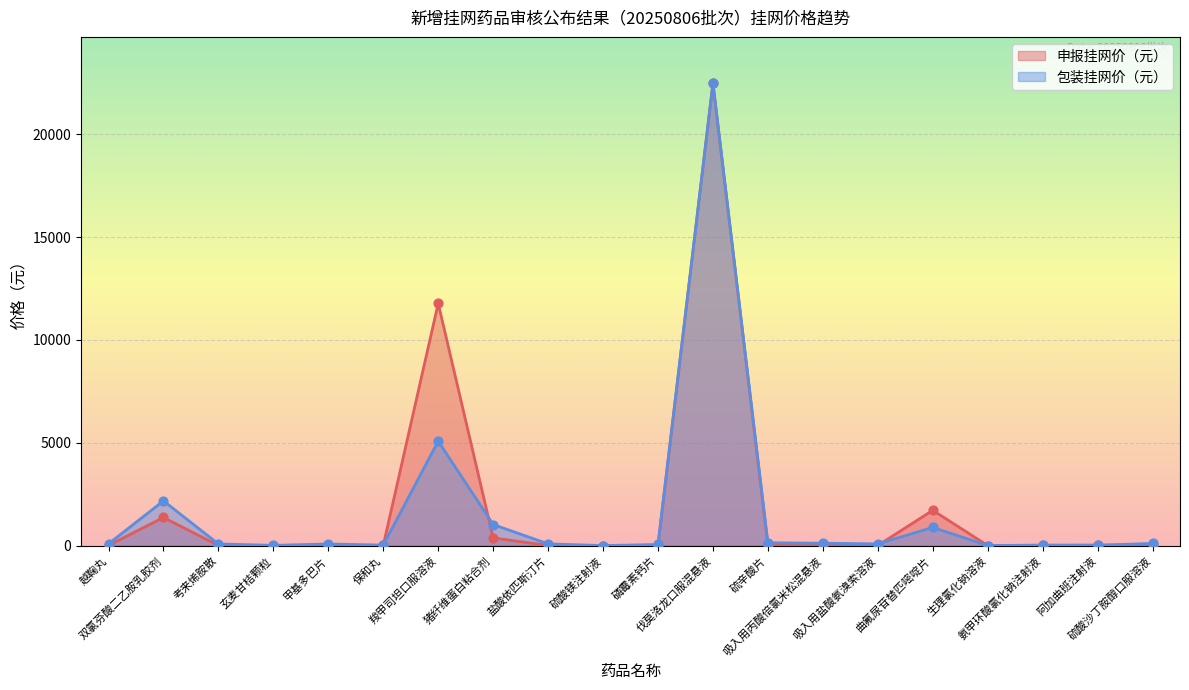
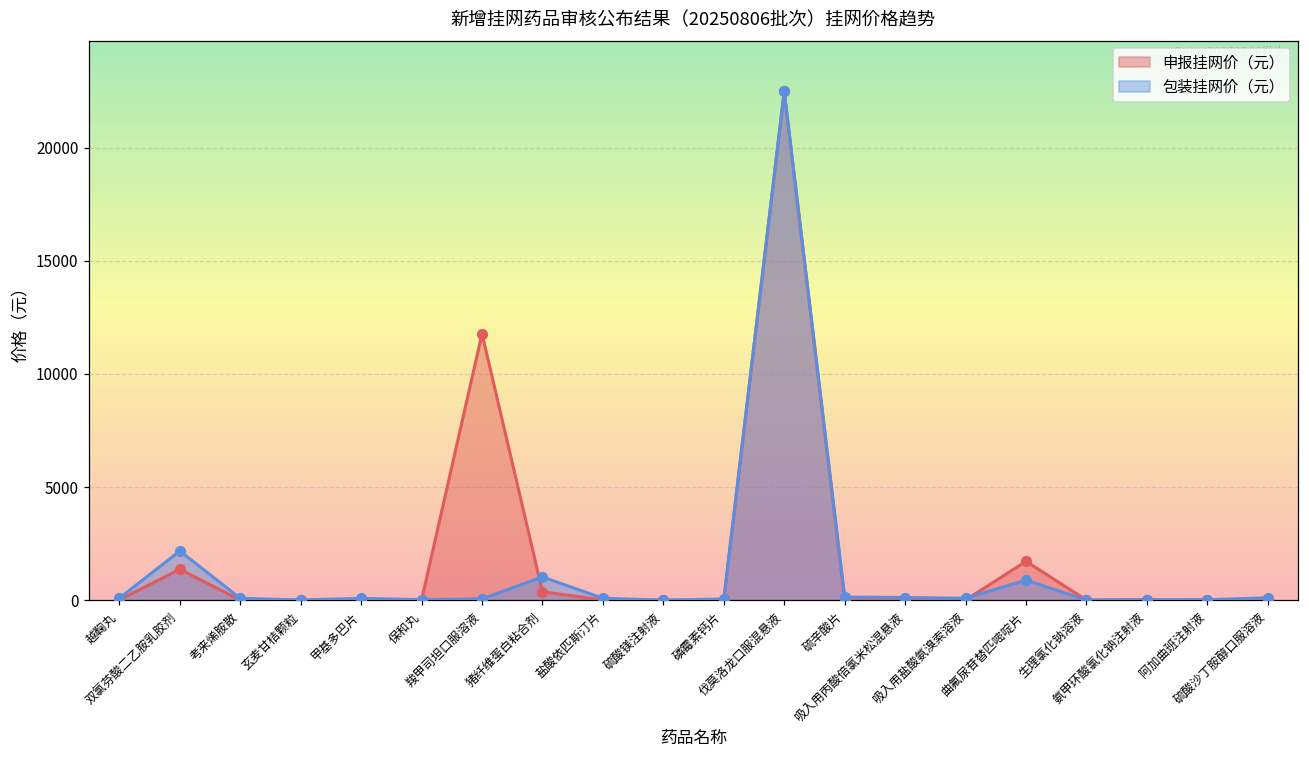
包装挂网价（元）, 羧甲司坦口服溶液: 5100 -> 100
